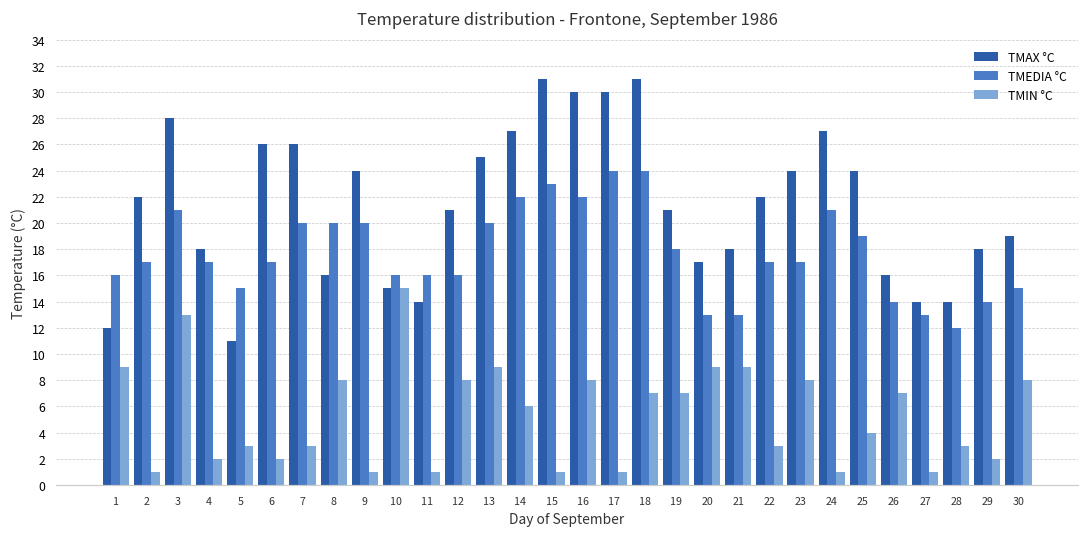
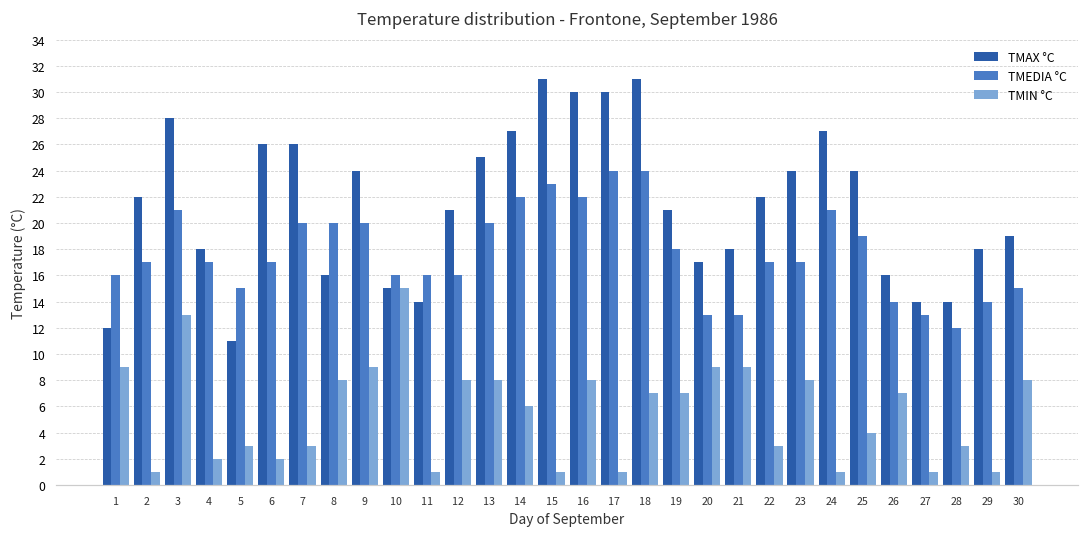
TMIN °C, 9: 1 -> 9
TMIN °C, 13: 9 -> 8
TMIN °C, 29: 2 -> 1
